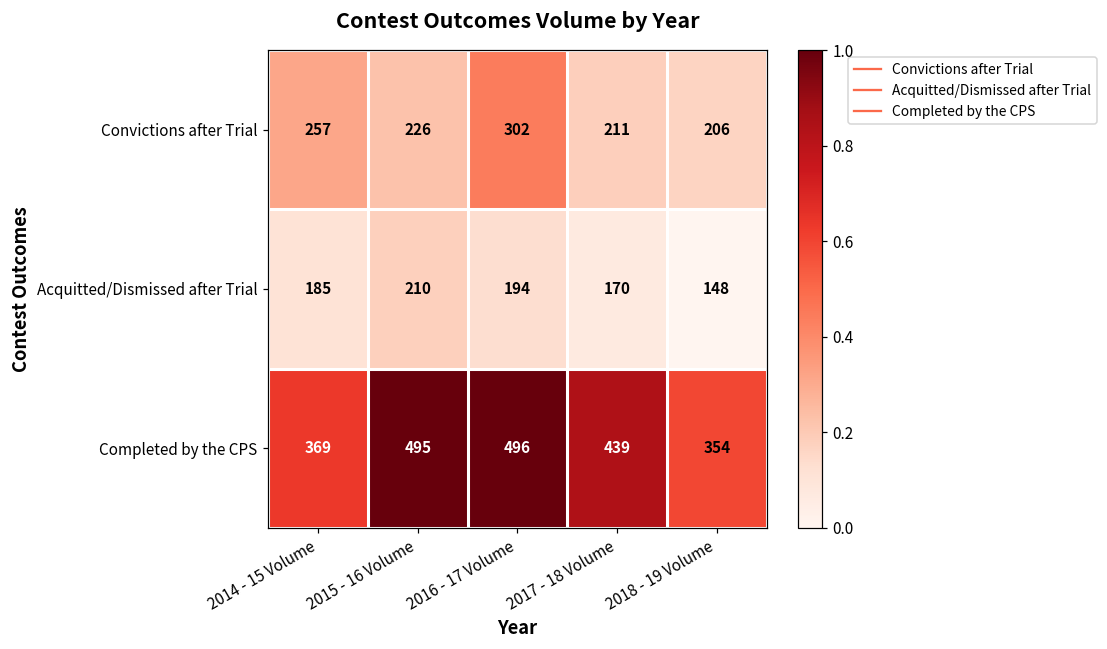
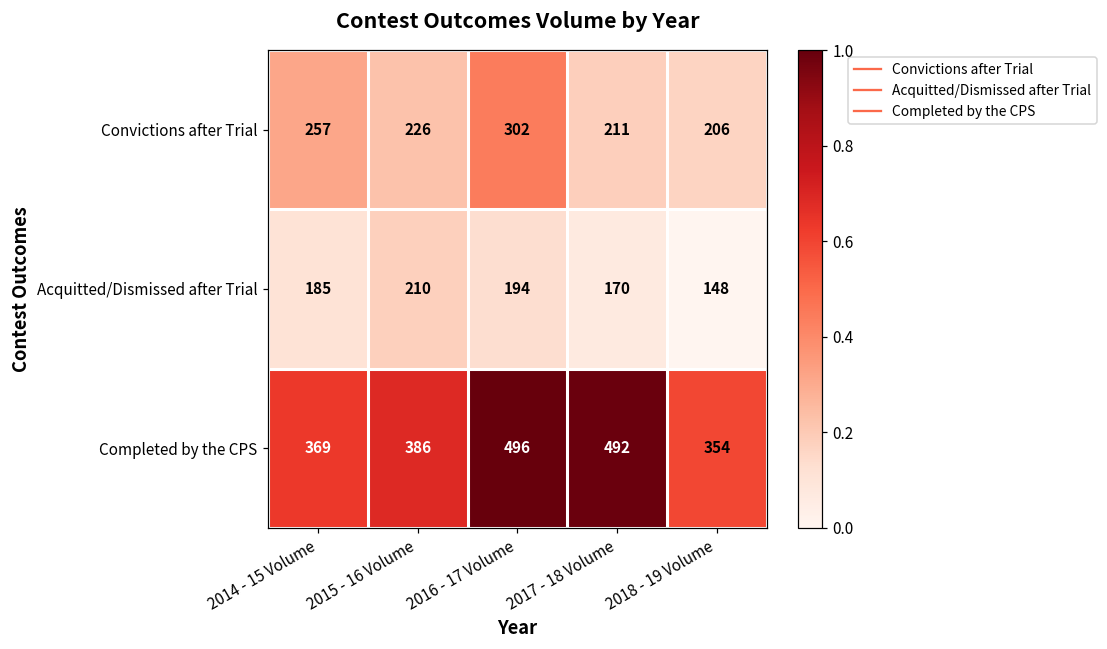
Completed by the CPS, 2015 - 16 Volume: 495 -> 386
Completed by the CPS, 2017 - 18 Volume: 439 -> 492
